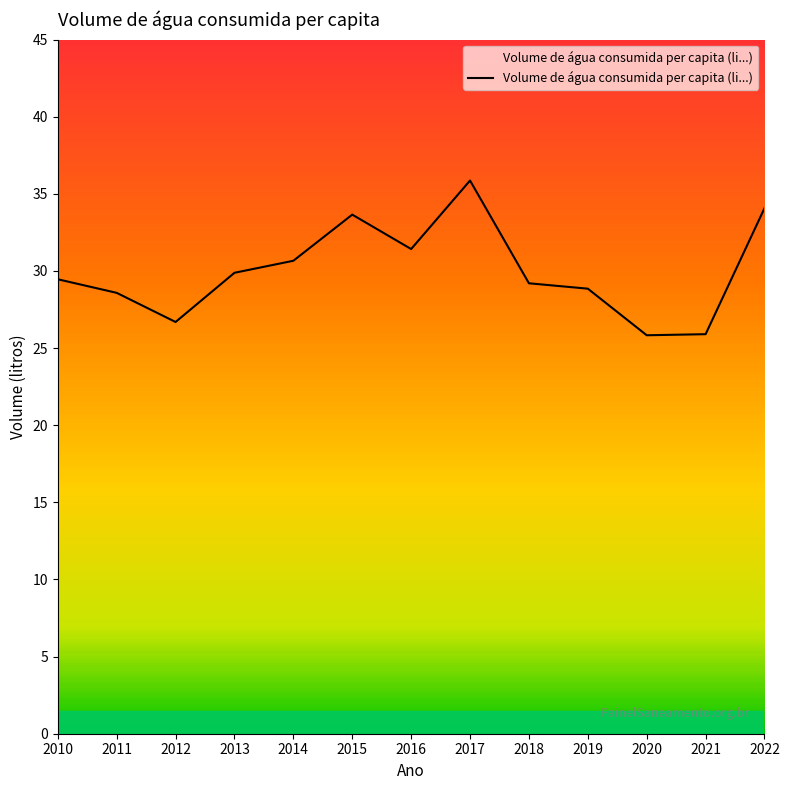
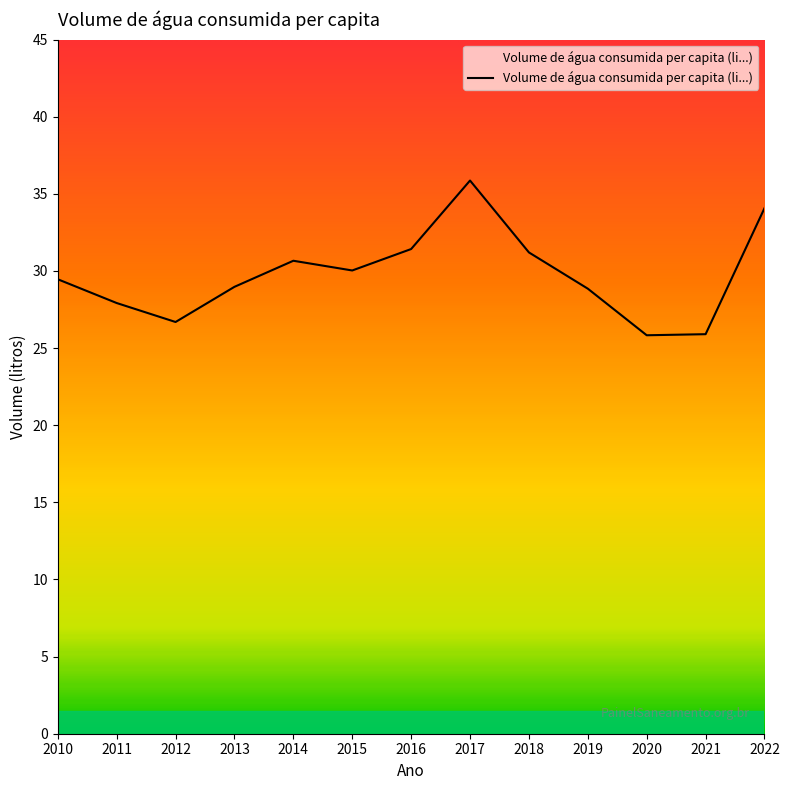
2011: 28.6 -> 27.9
2013: 29.9 -> 29.0
2015: 33.7 -> 30.0
2018: 29.2 -> 31.2
